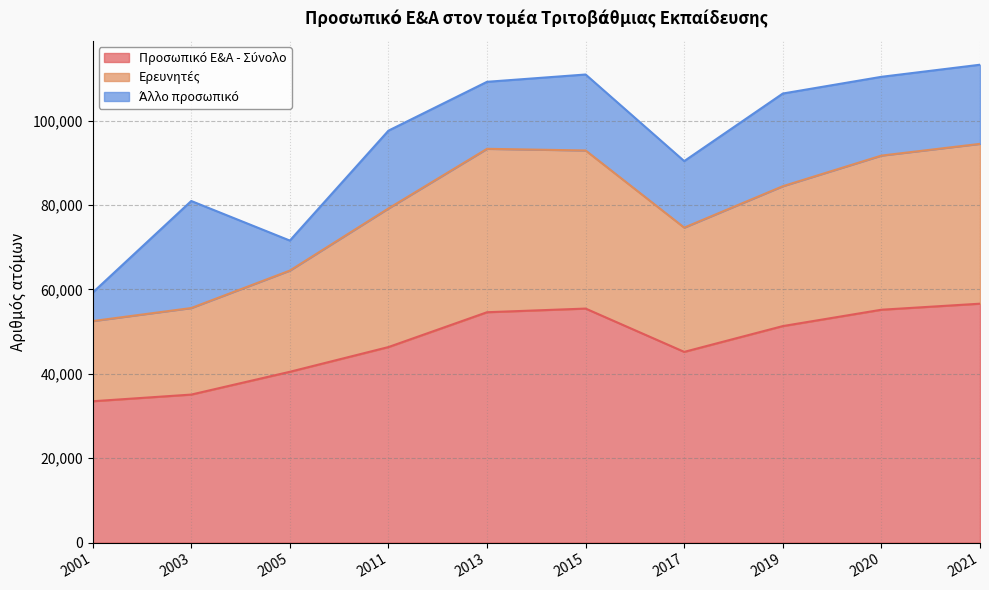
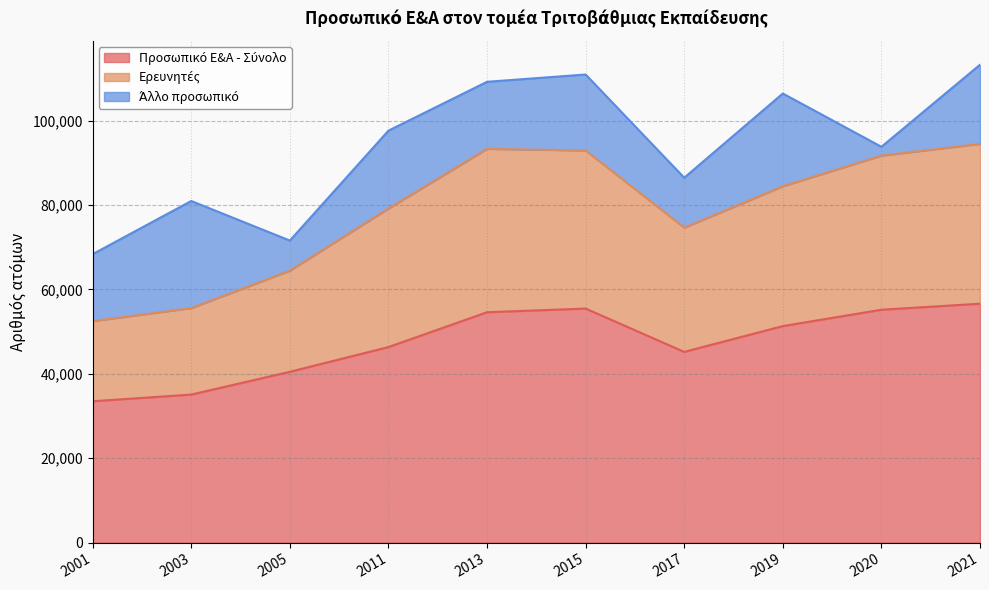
Άλλο προσωπικό, 2001: 7,000 -> 16,000
Άλλο προσωπικό, 2017: 16,000 -> 12,000
Άλλο προσωπικό, 2020: 19,000 -> 2,000
